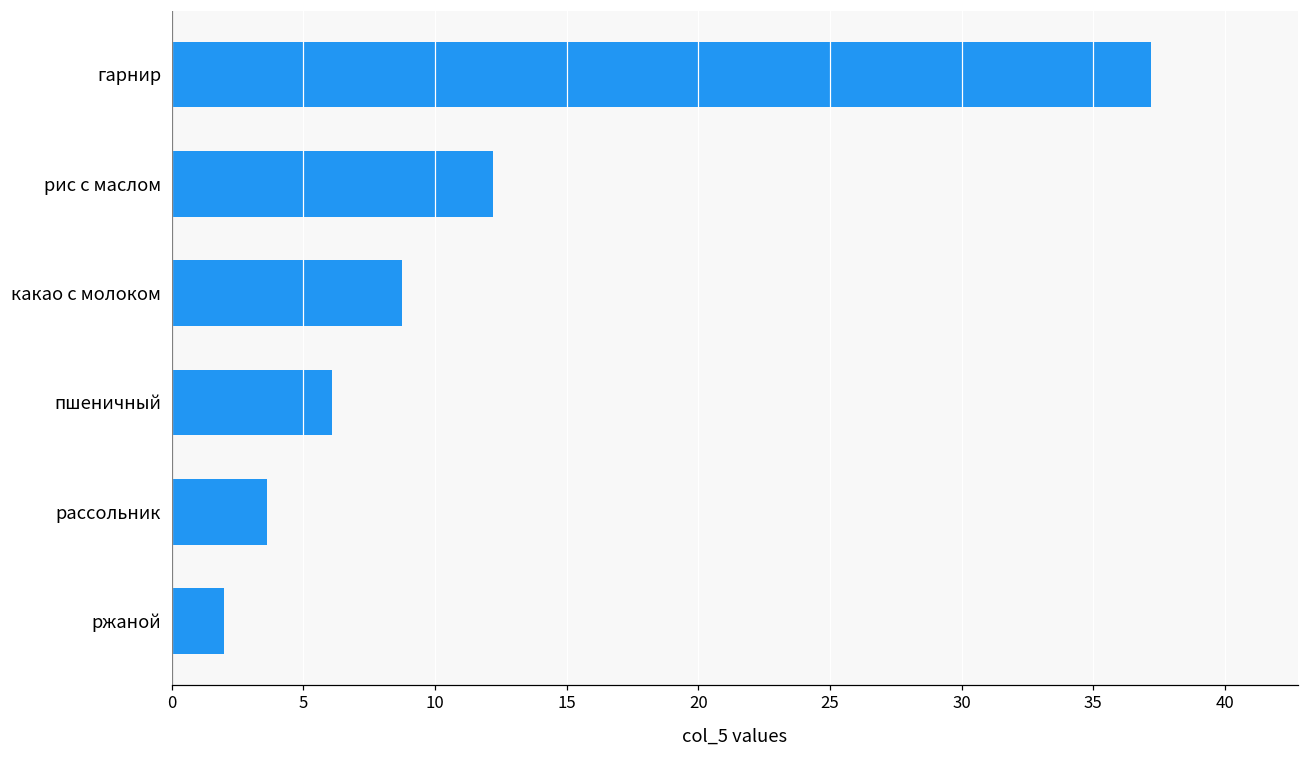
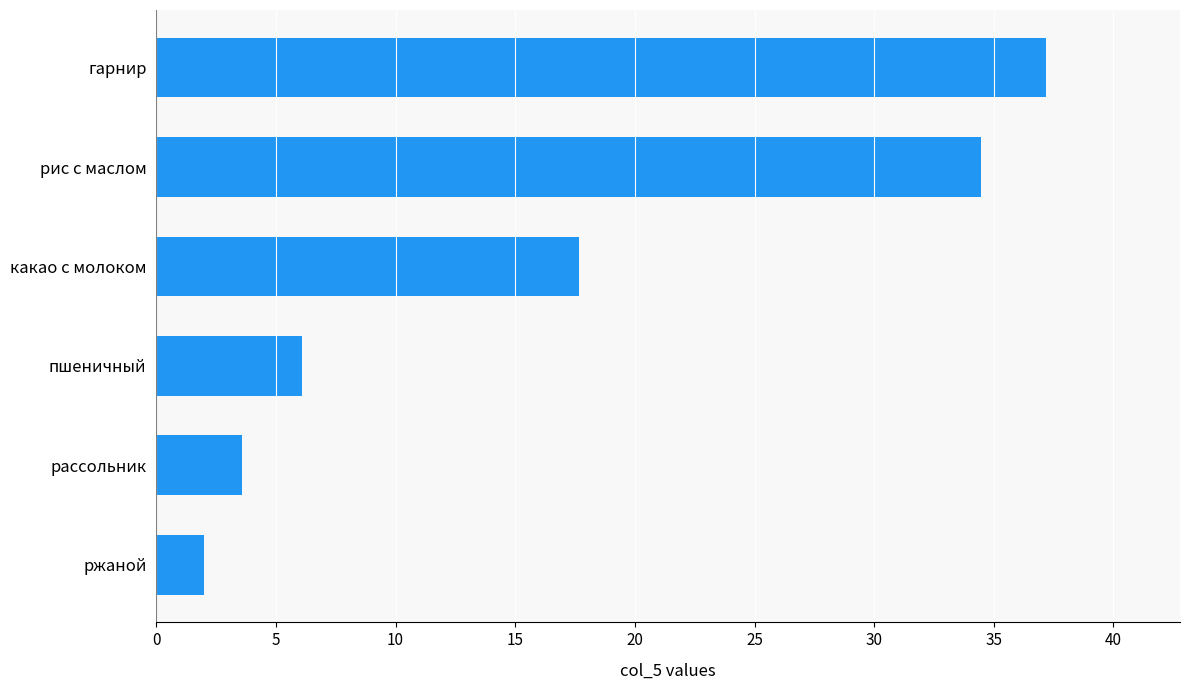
рис с маслом: 12.2 -> 34.5
какао с молоком: 8.7 -> 17.7
